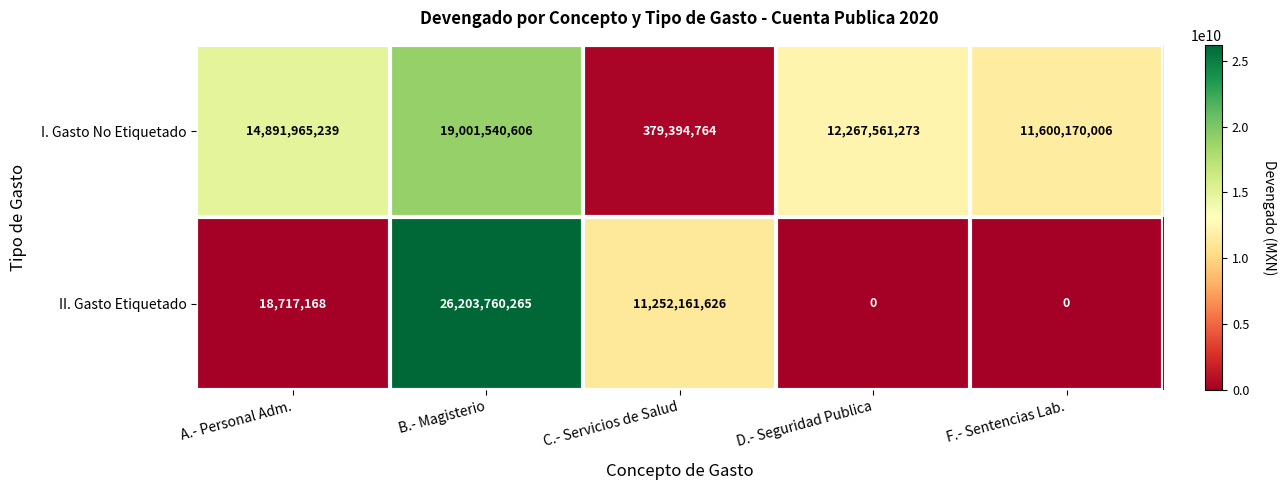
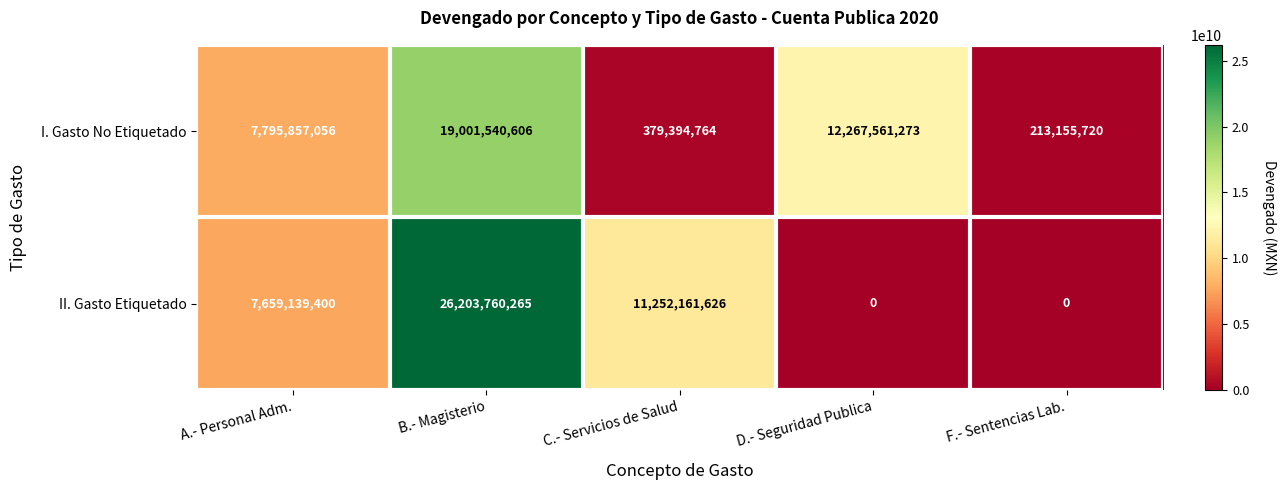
I. Gasto No Etiquetado, A.- Personal Adm.: 14,891,965,239 -> 7,795,857,056
I. Gasto No Etiquetado, F.- Sentencias Lab.: 11,600,170,006 -> 213,155,720
II. Gasto Etiquetado, A.- Personal Adm.: 18,717,168 -> 7,659,139,400
